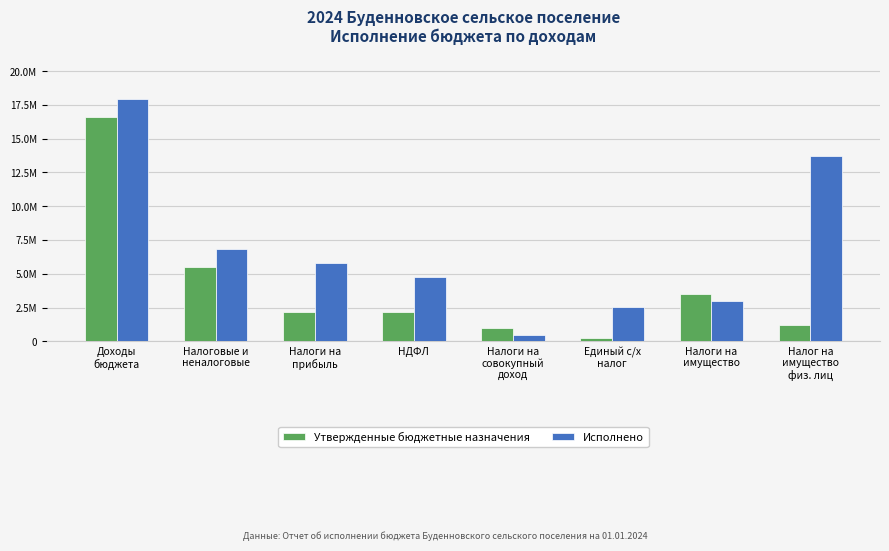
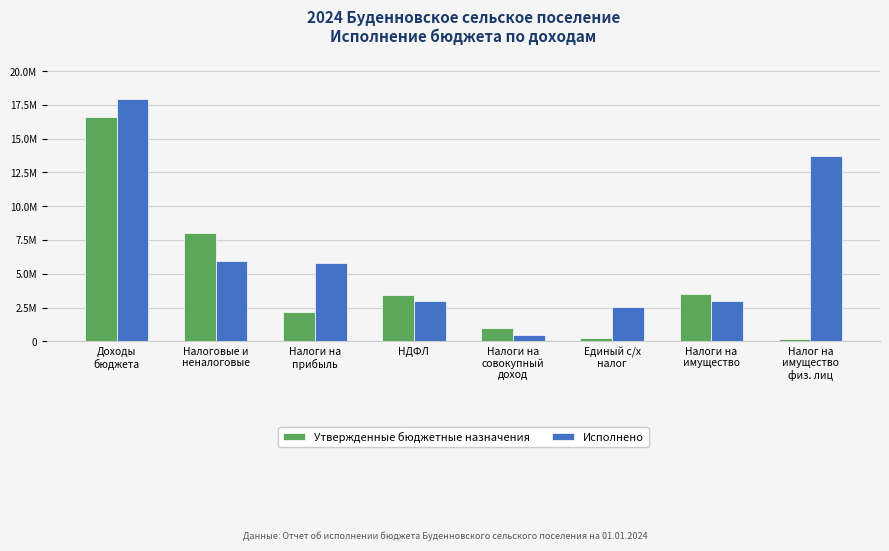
Утвержденные бюджетные назначения, Налоговые и неналоговые: 5500000 -> 8100000
Исполнено, Налоговые и неналоговые: 6800000 -> 6000000
Утвержденные бюджетные назначения, НДФЛ: 2200000 -> 3400000
Исполнено, НДФЛ: 4800000 -> 3000000
Утвержденные бюджетные назначения, Налог на имущество физ. лиц: 1200000 -> 200000
